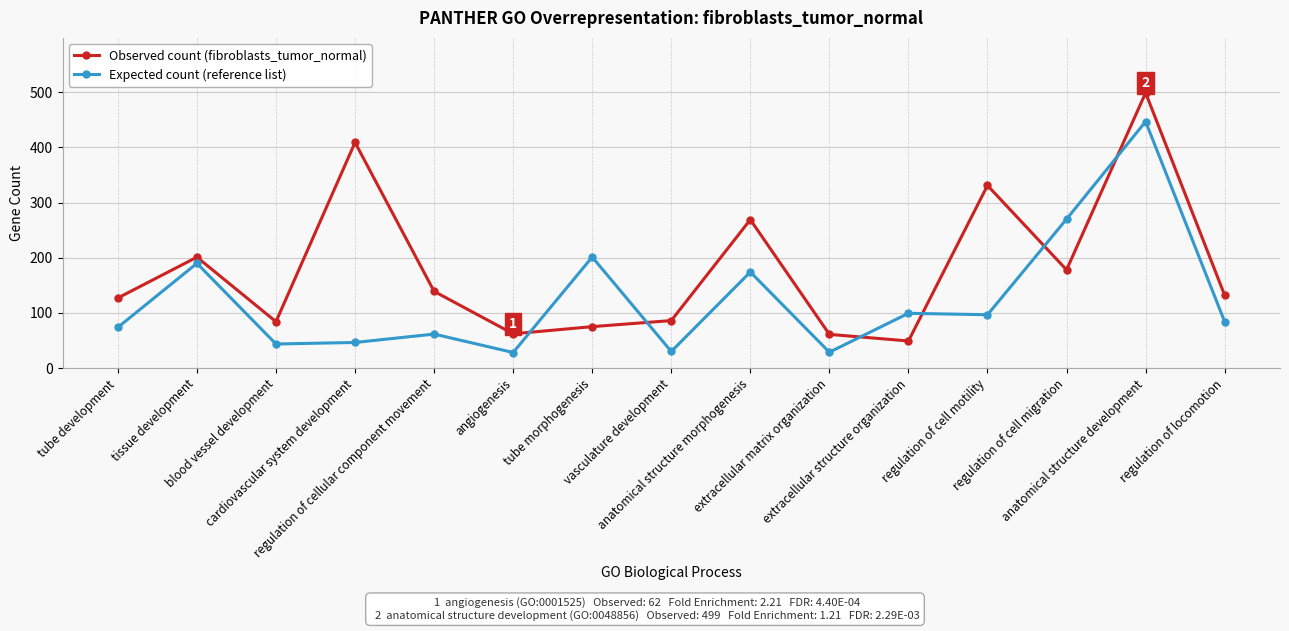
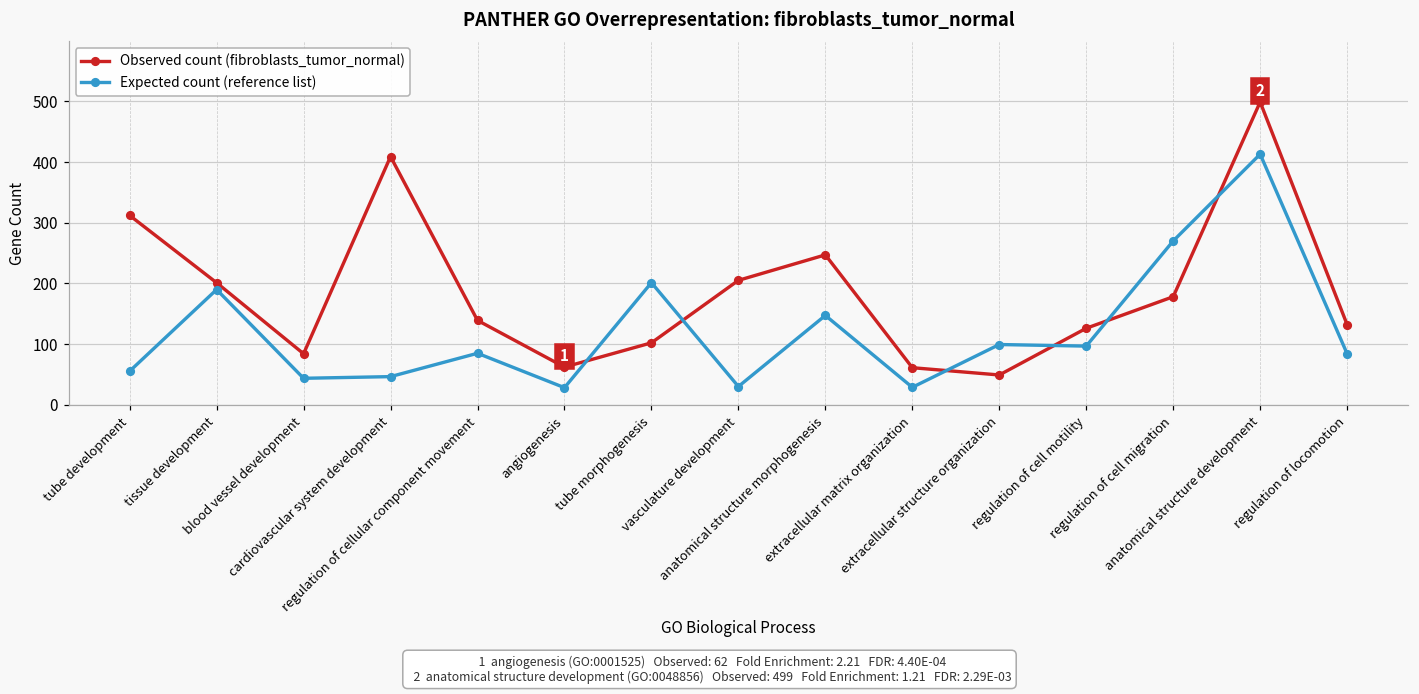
Observed count (fibroblasts_tumor_normal), tube development: 130 -> 310
Expected count (reference list), tube development: 70 -> 60
Expected count (reference list), regulation of cellular component movement: 60 -> 80
Observed count (fibroblasts_tumor_normal), tube morphogenesis: 80 -> 100
Observed count (fibroblasts_tumor_normal), vasculature development: 90 -> 210
Observed count (fibroblasts_tumor_normal), anatomical structure morphogenesis: 270 -> 250
Expected count (reference list), anatomical structure morphogenesis: 170 -> 150
Observed count (fibroblasts_tumor_normal), regulation of cell motility: 330 -> 130
Expected count (reference list), anatomical structure development: 450 -> 410
